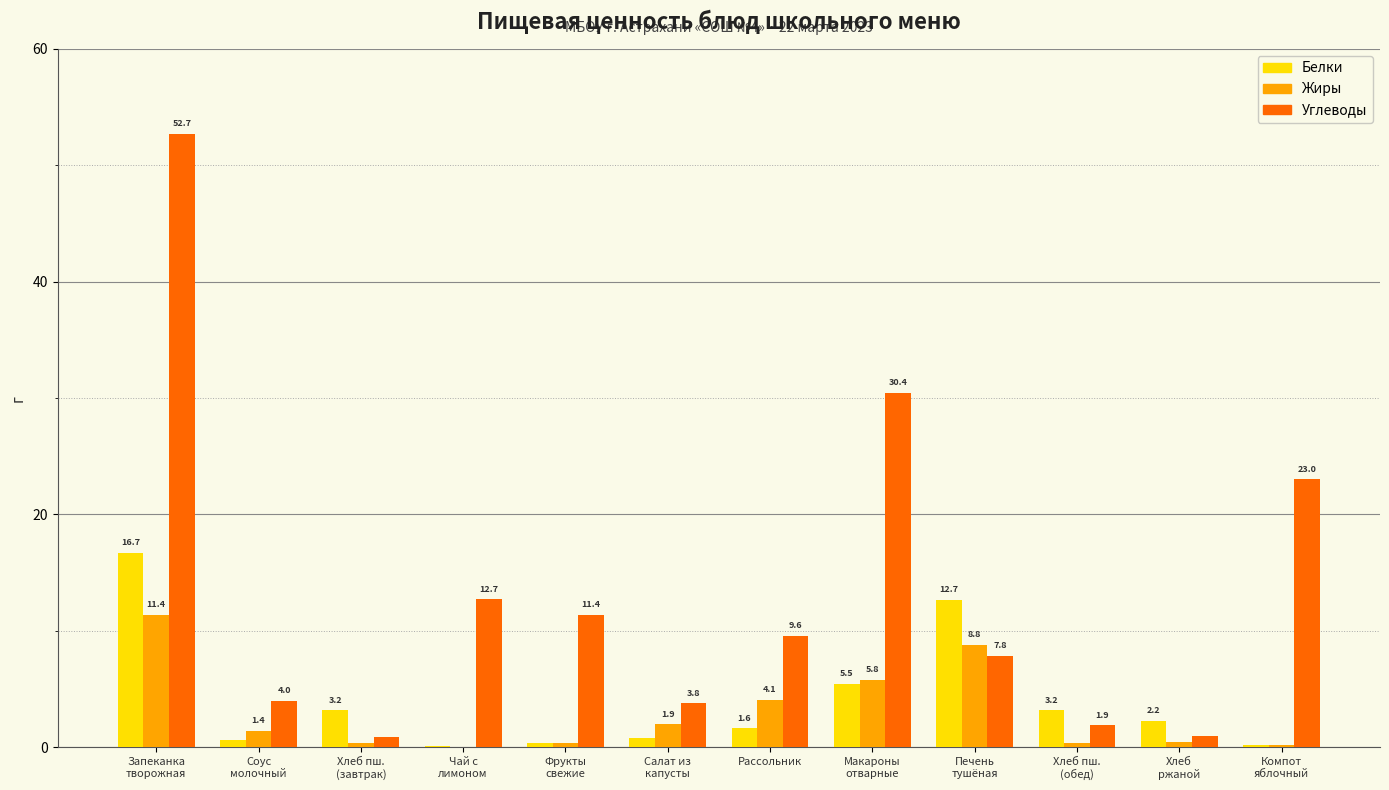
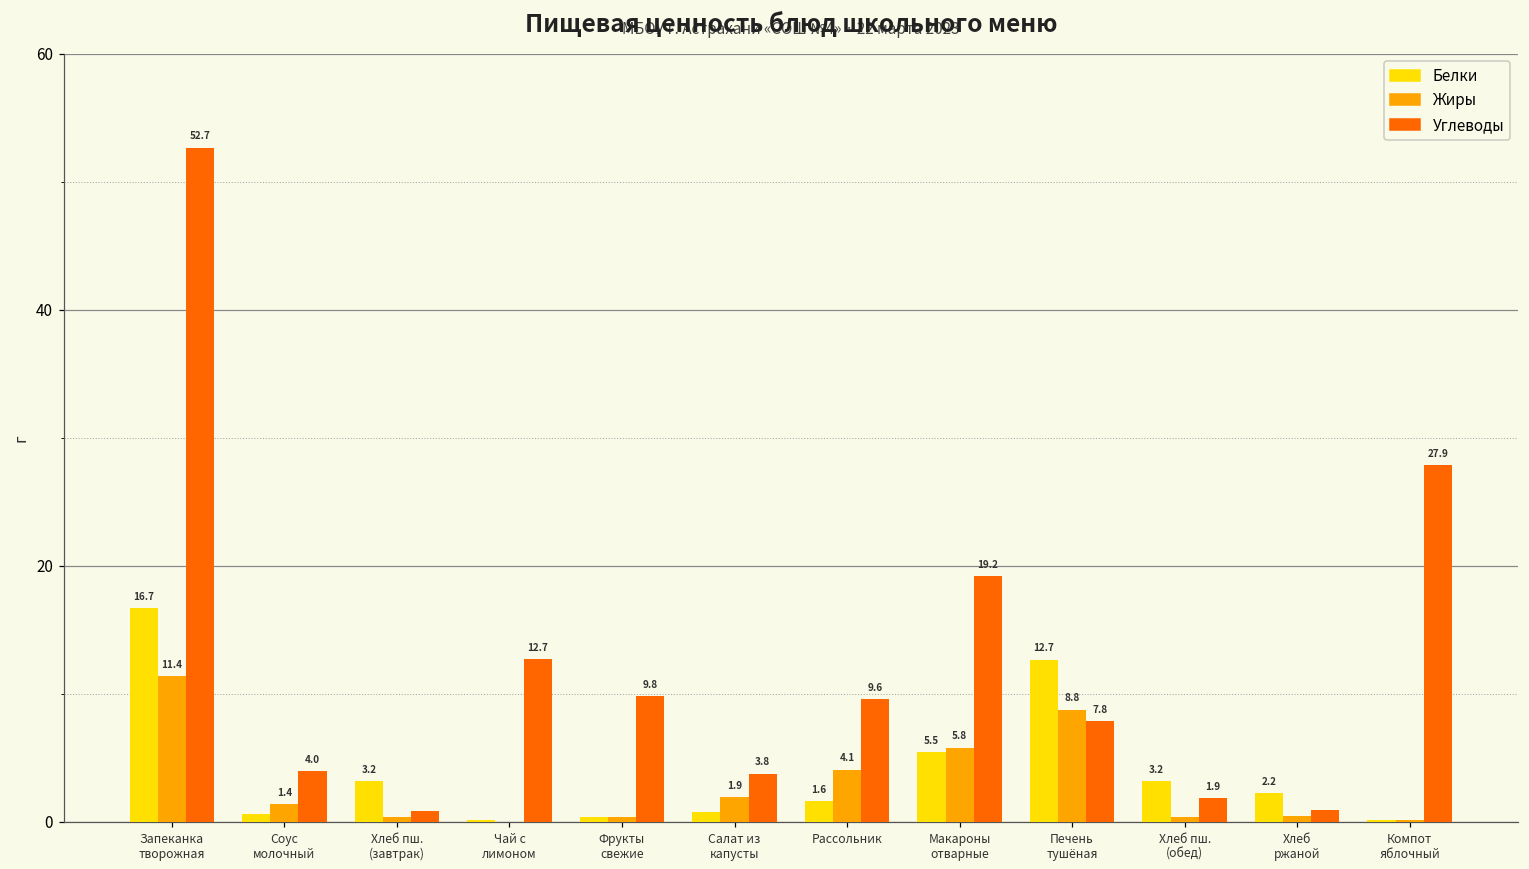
Углеводы, Фрукты свежие: 11.4 -> 9.8
Углеводы, Макароны отварные: 30.4 -> 19.2
Углеводы, Компот яблочный: 23.0 -> 27.9
